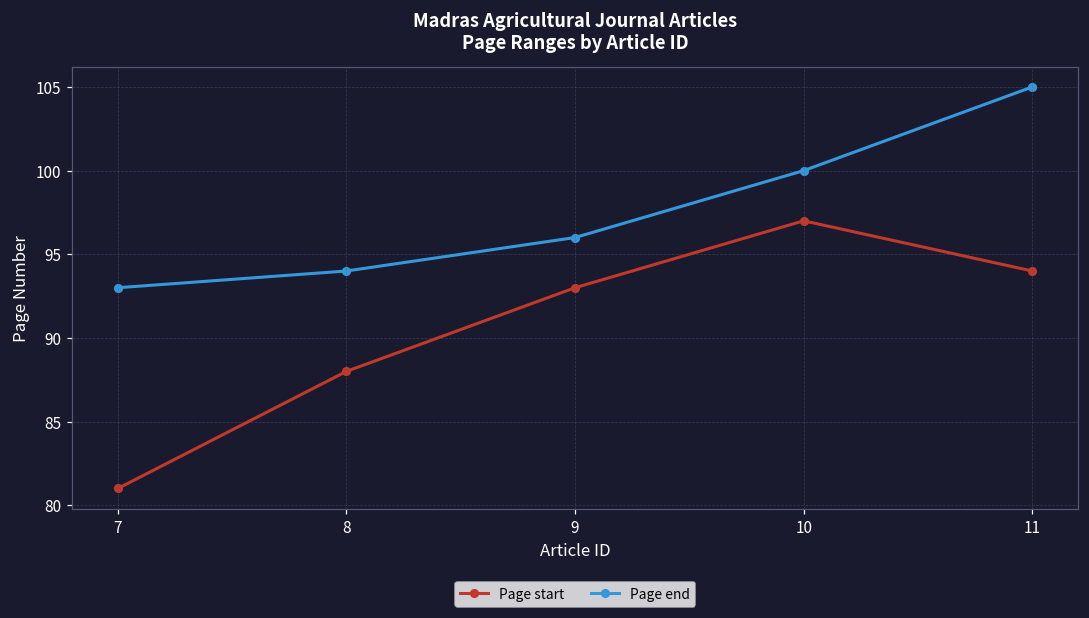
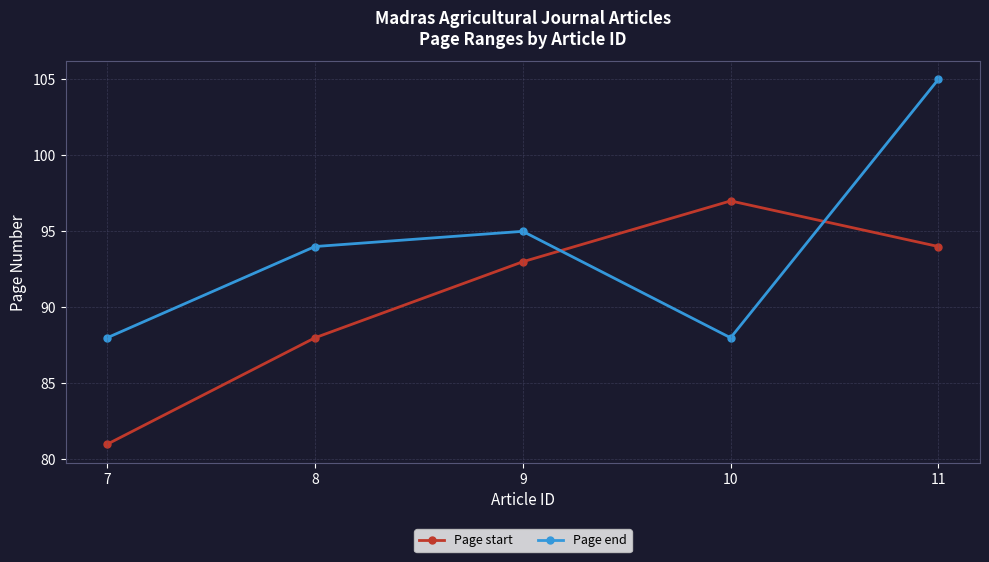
Page end, 7: 93 -> 88
Page end, 9: 96 -> 95
Page end, 10: 100 -> 88
